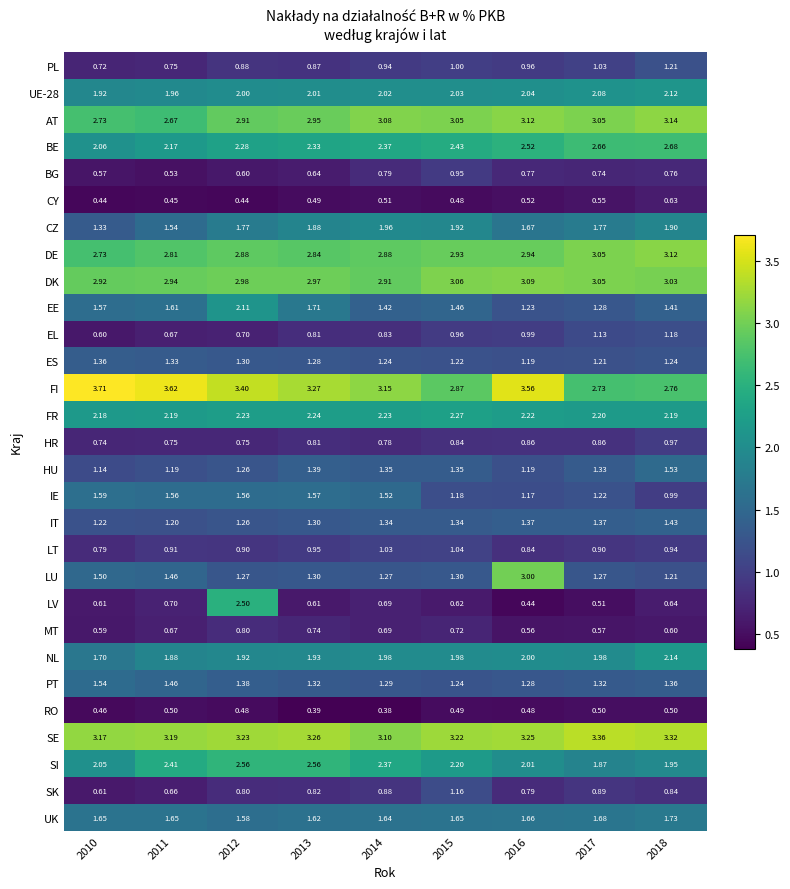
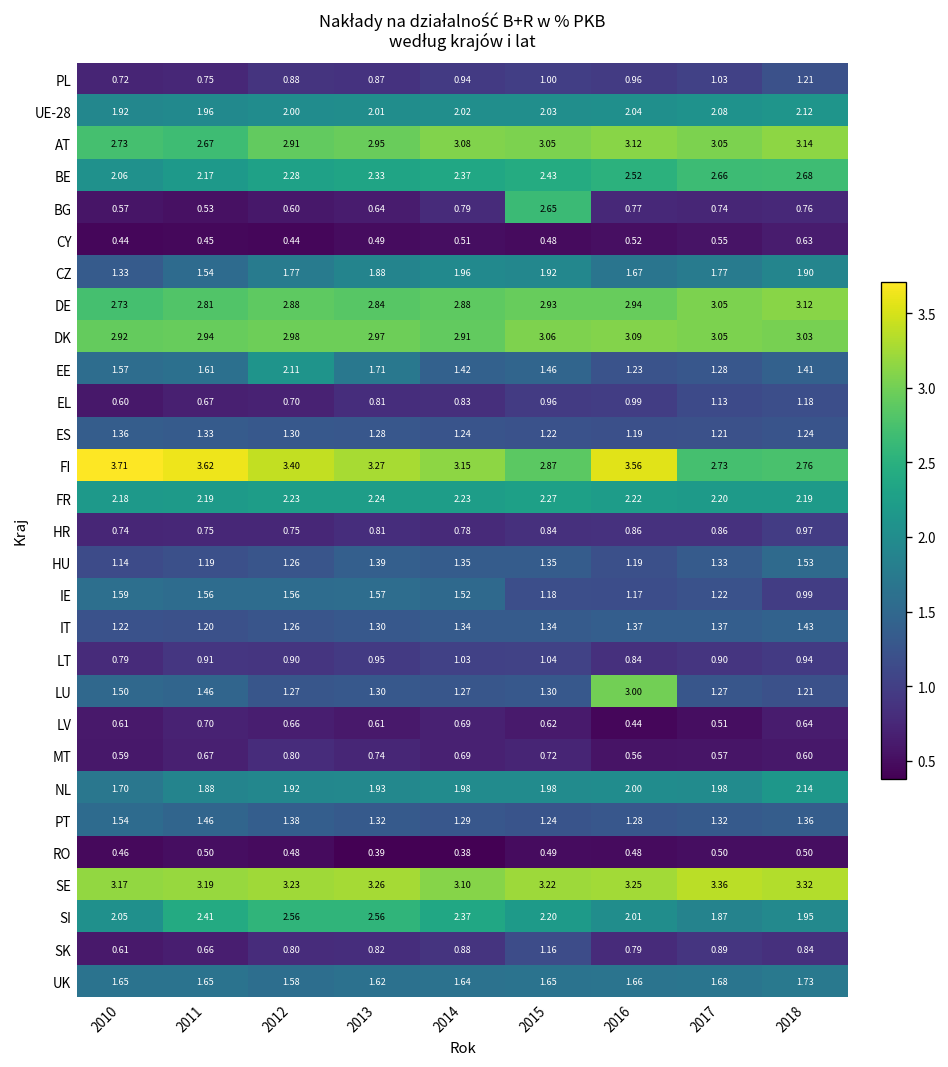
BG, 2015: 0.95 -> 2.65
LV, 2012: 2.50 -> 0.66
